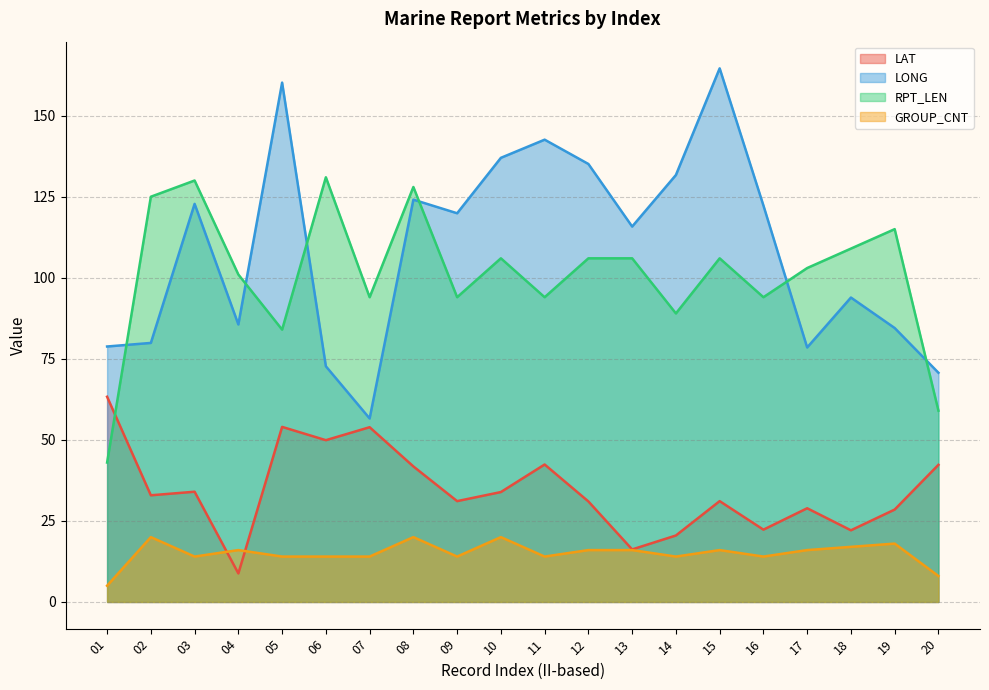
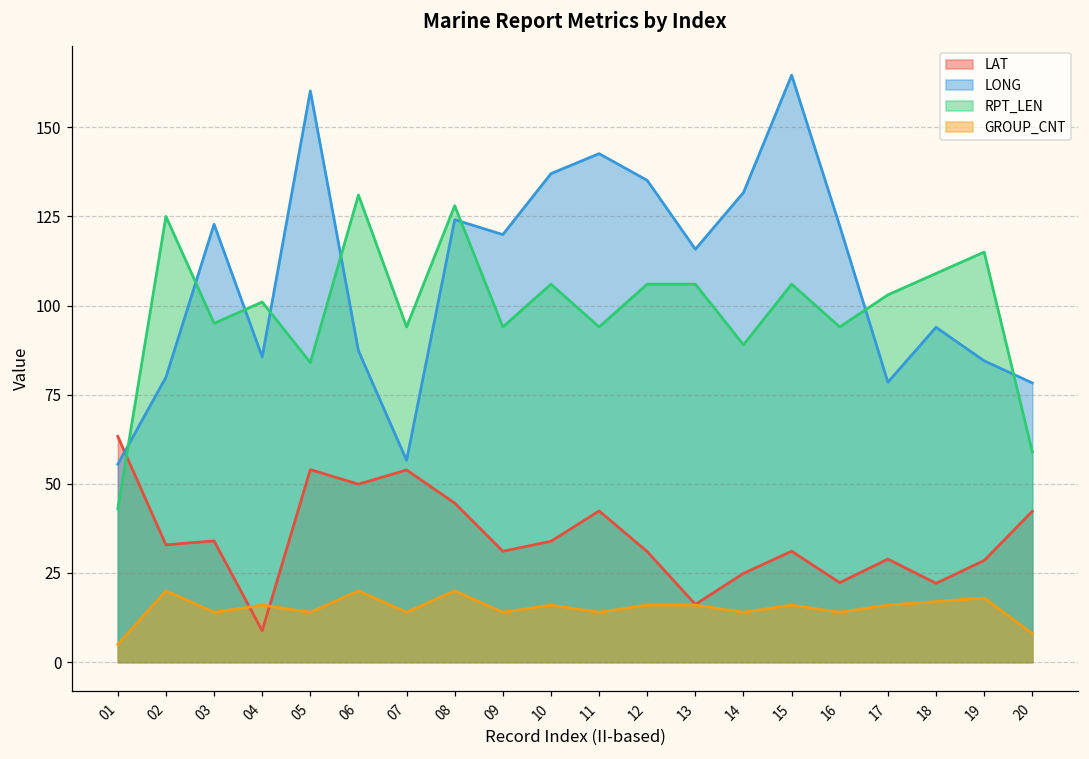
LONG, 01: 79 -> 56
RPT_LEN, 03: 130 -> 95
LONG, 06: 73 -> 87
GROUP_CNT, 06: 14 -> 20
LAT, 08: 42 -> 45
GROUP_CNT, 10: 20 -> 16
LAT, 14: 21 -> 25
LONG, 20: 71 -> 78
